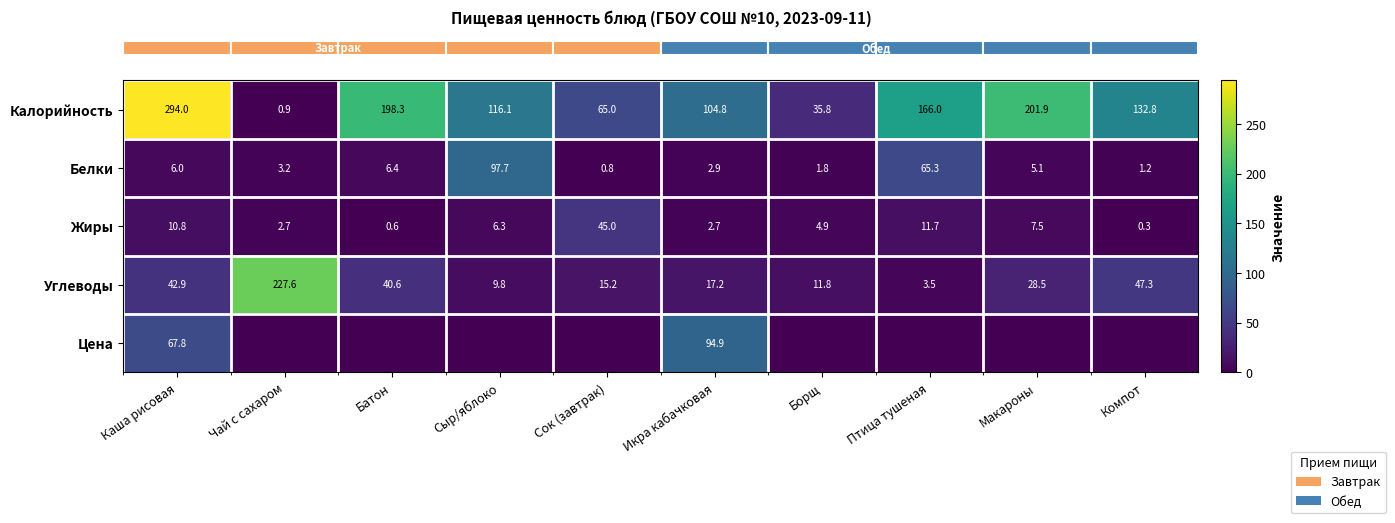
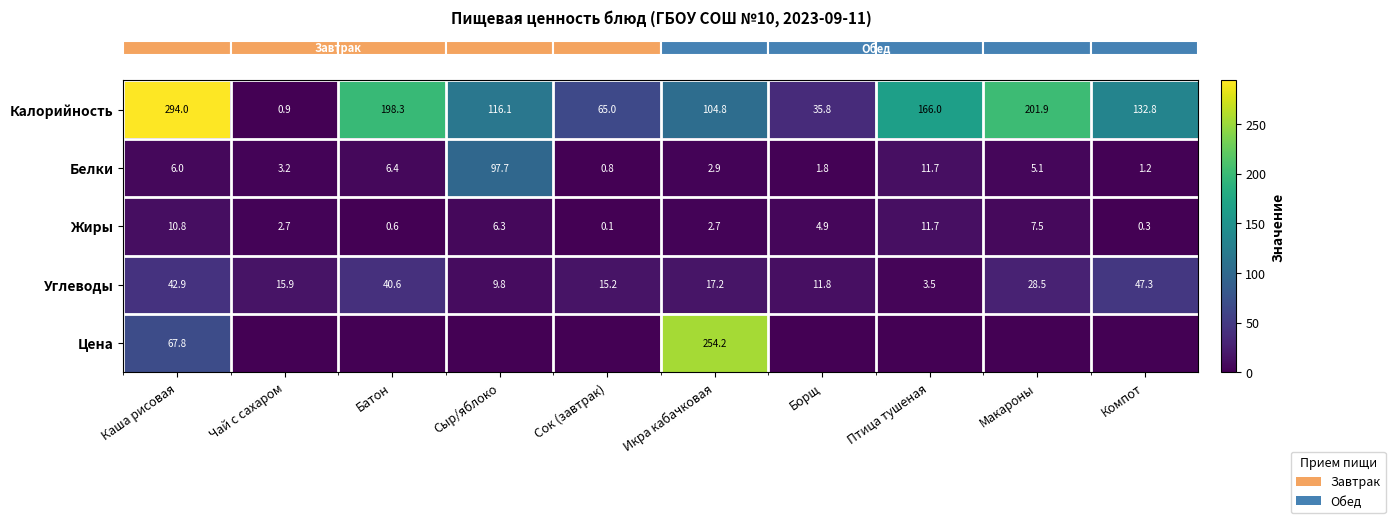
Белки, Птица тушеная: 65.3 -> 11.7
Жиры, Сок (завтрак): 45.0 -> 0.1
Углеводы, Чай с сахаром: 227.6 -> 15.9
Цена, Икра кабачковая: 94.9 -> 254.2
